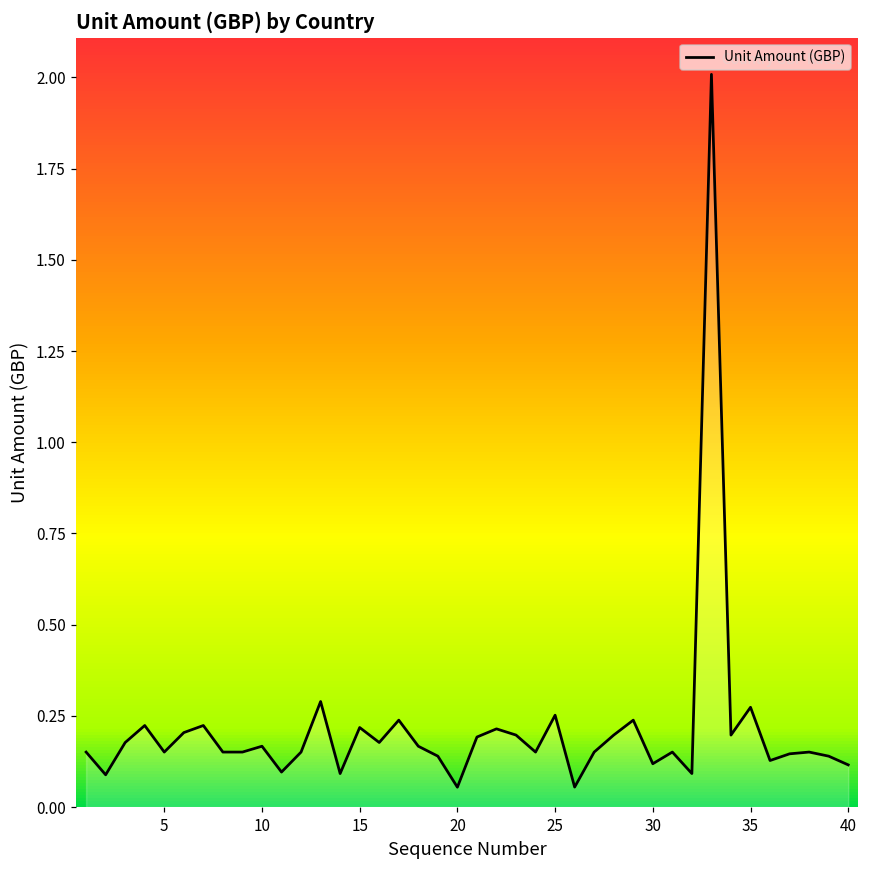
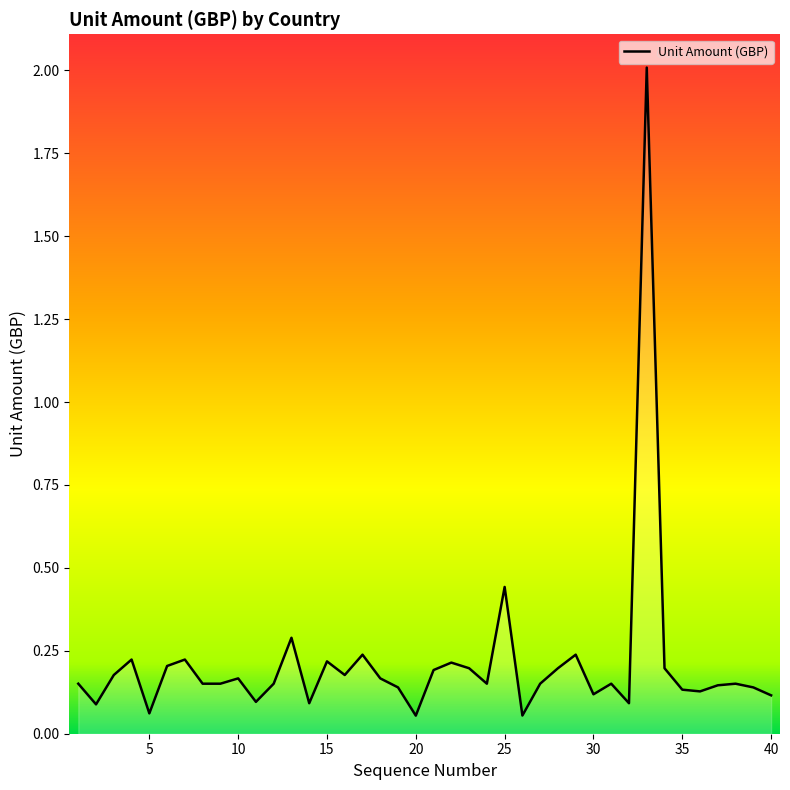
5: 0.15 -> 0.06
25: 0.25 -> 0.44
35: 0.27 -> 0.13
